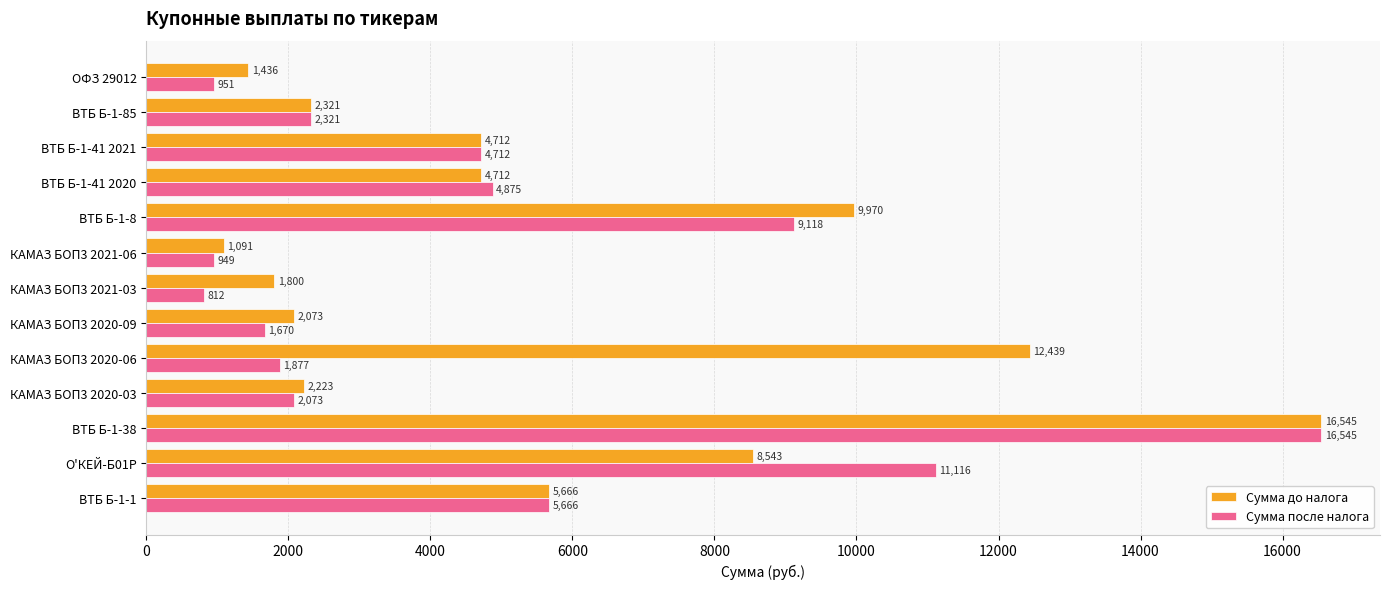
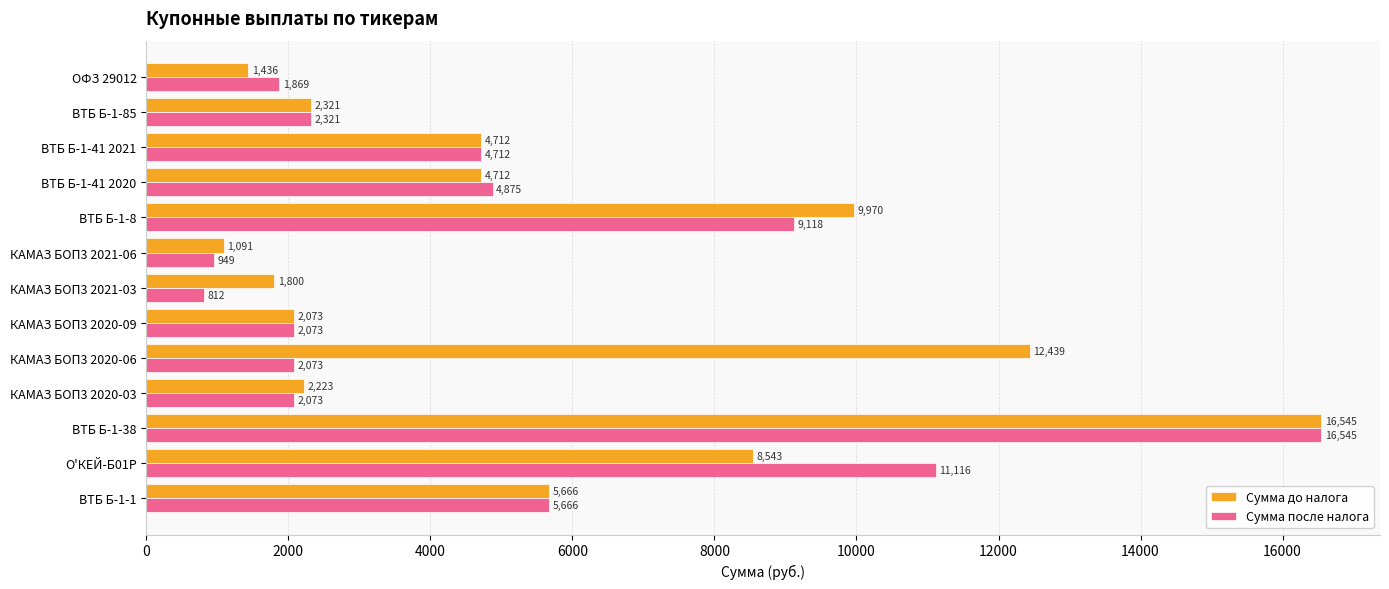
Сумма после налога, ОФЗ 29012: 951 -> 1,869
Сумма после налога, КАМАЗ БОП3 2020-09: 1,670 -> 2,073
Сумма после налога, КАМАЗ БОП3 2020-06: 1,877 -> 2,073
